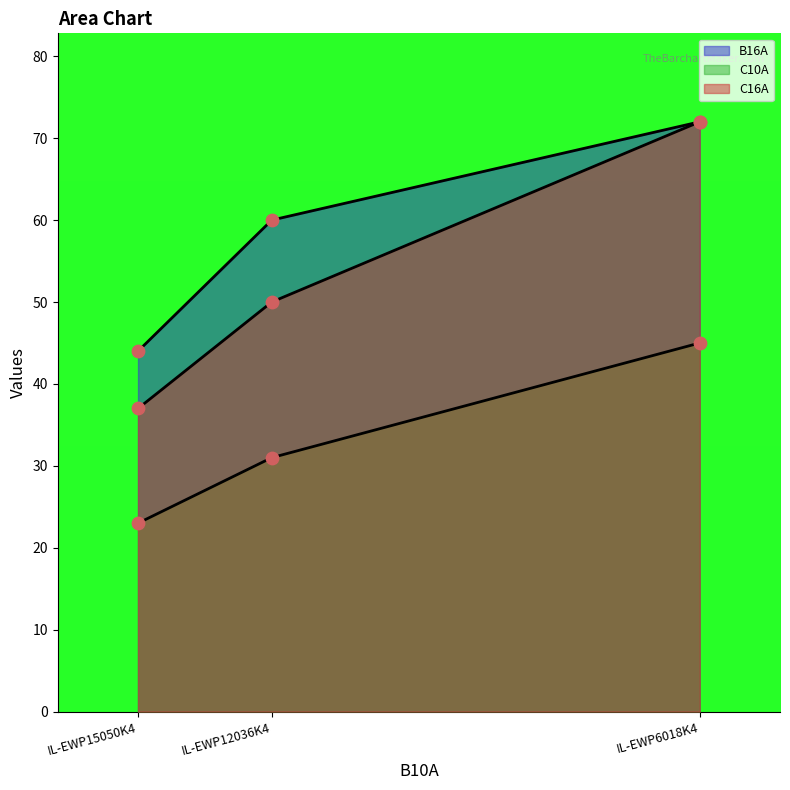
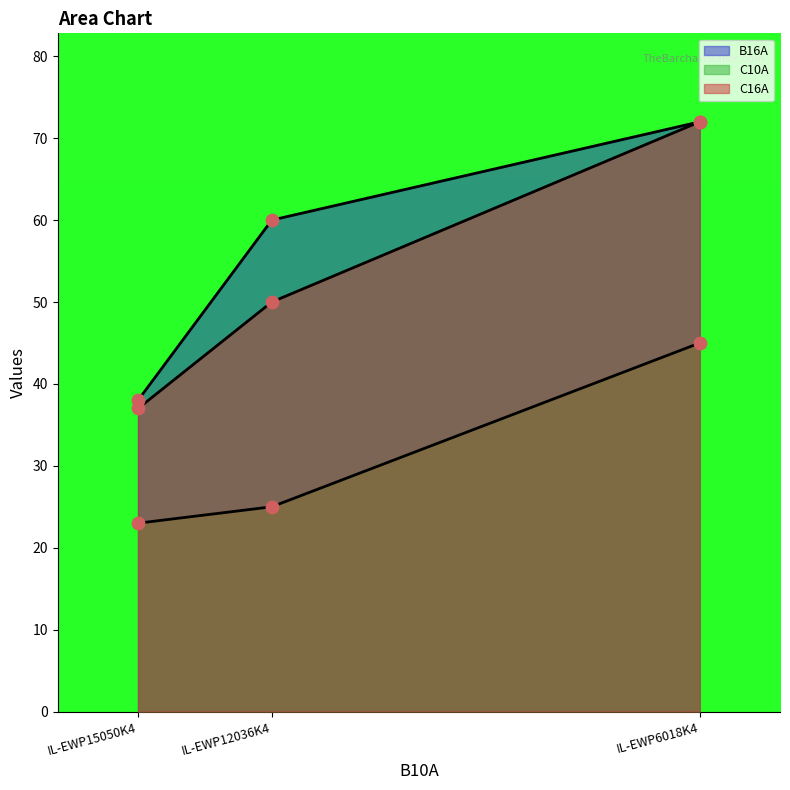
B16A, IL-EWP15050K4: 44 -> 38
C10A, IL-EWP12036K4: 31 -> 25
